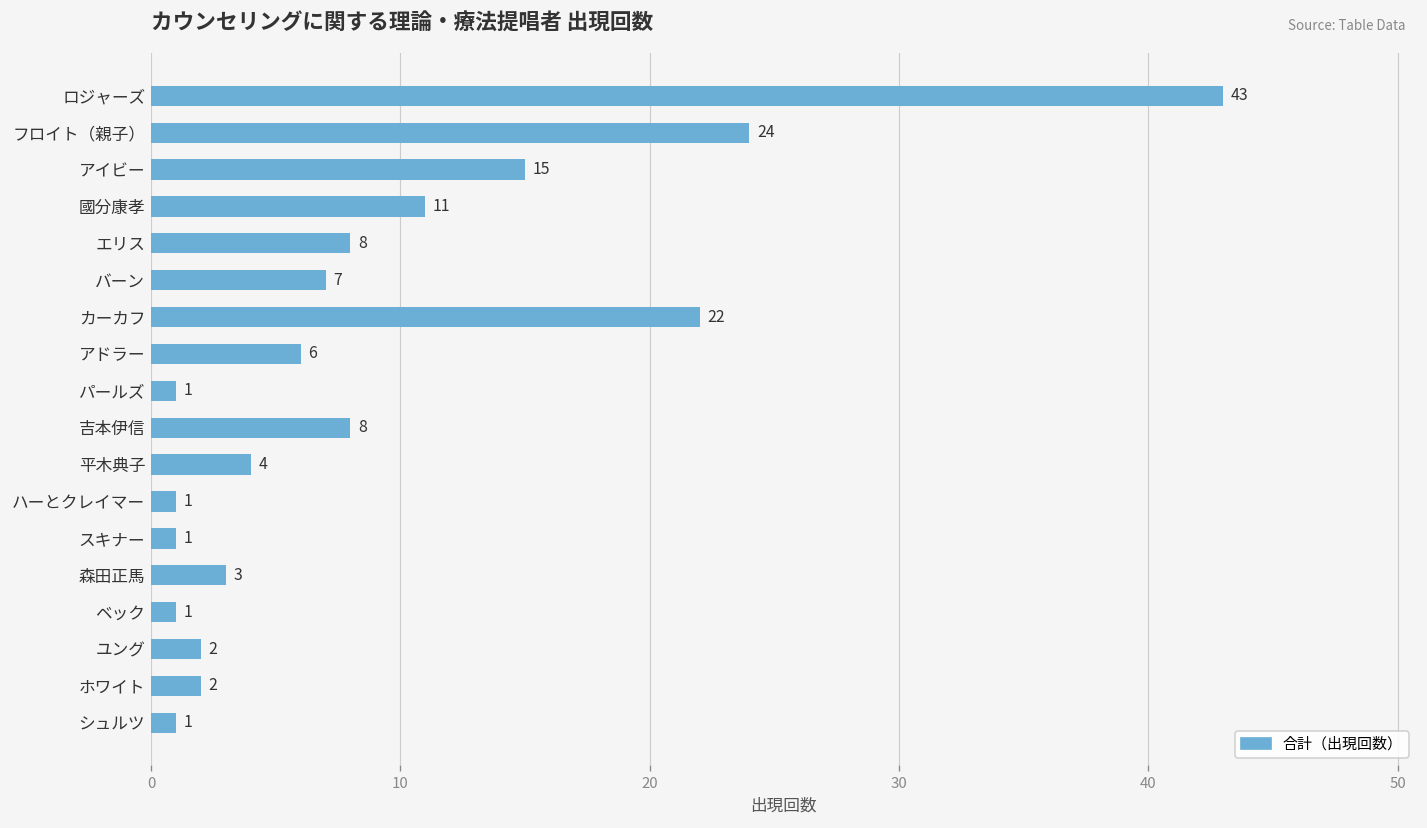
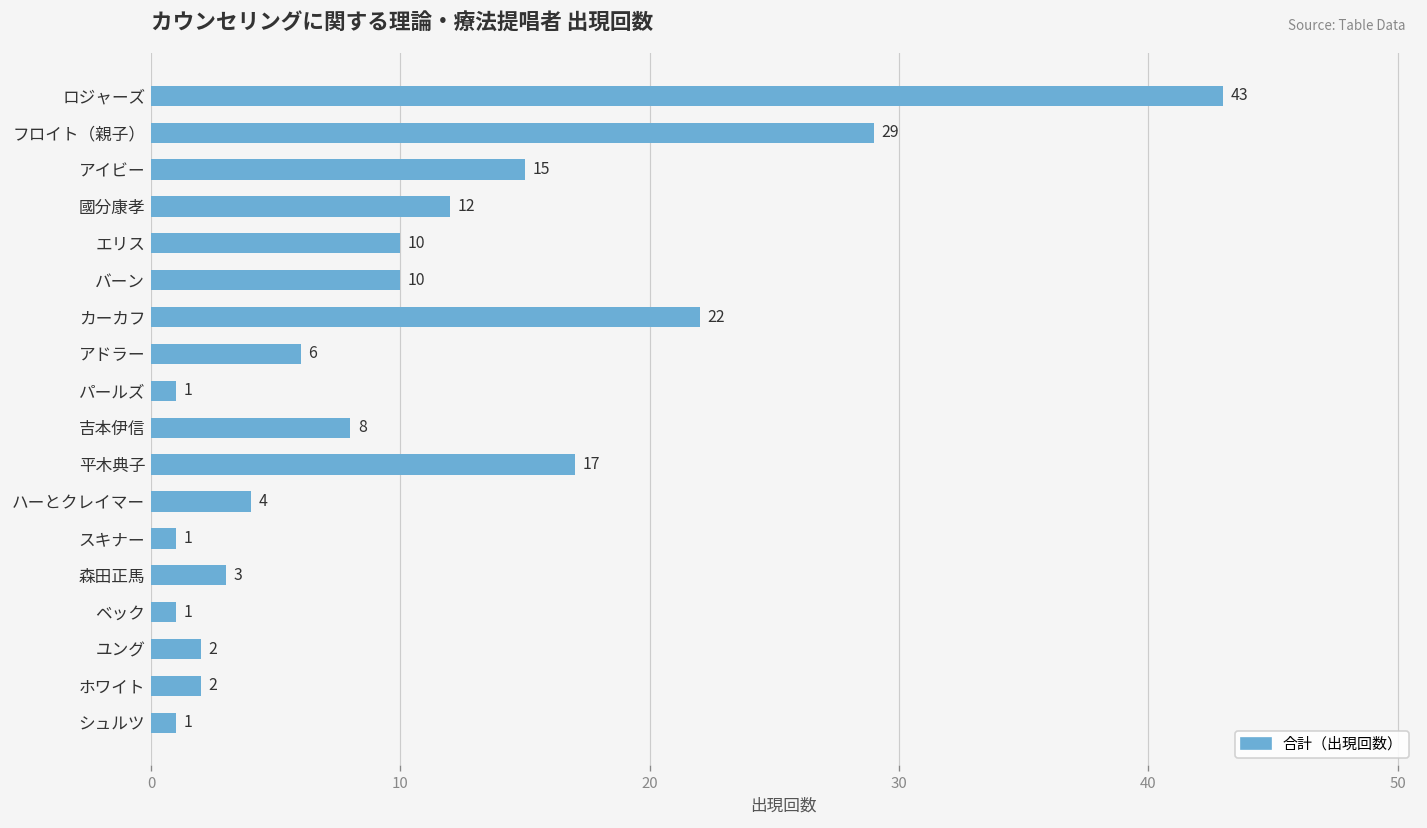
フロイト（親子）: 24 -> 29
國分康孝: 11 -> 12
エリス: 8 -> 10
バーン: 7 -> 10
平木典子: 4 -> 17
ハーとクレイマー: 1 -> 4
